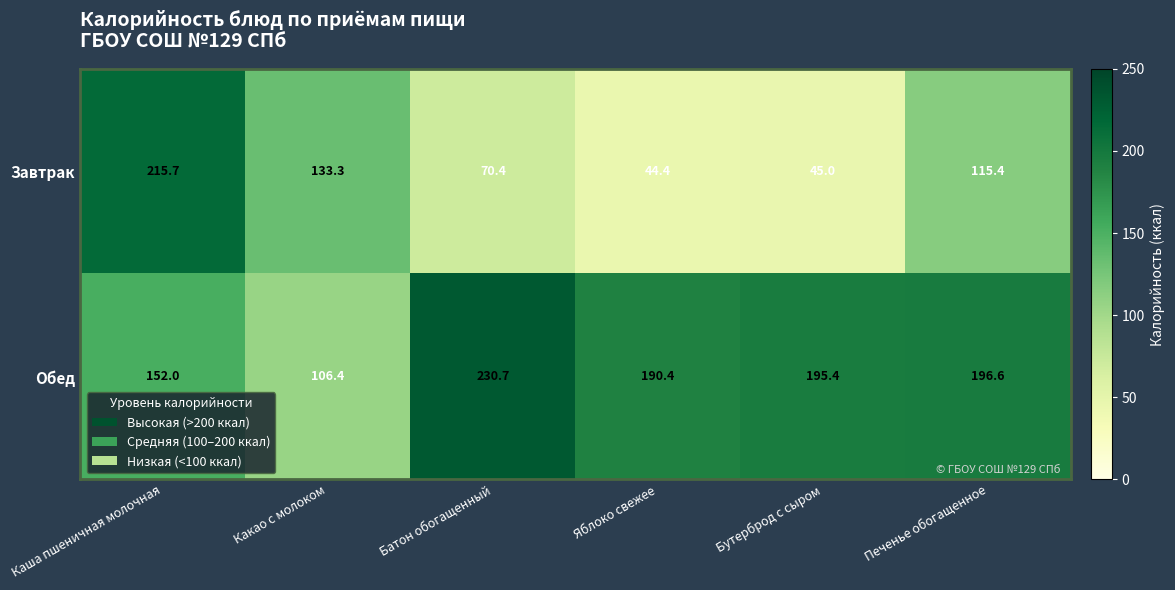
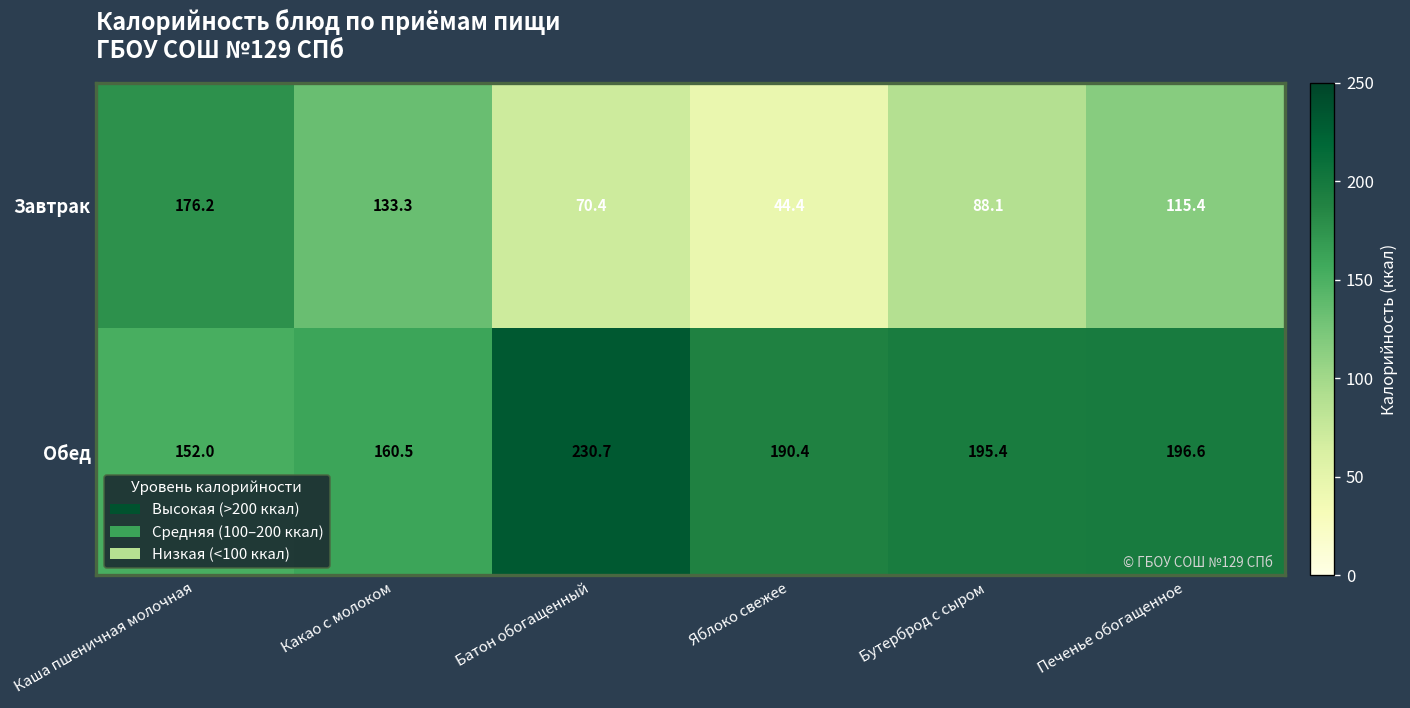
Завтрак, Каша пшеничная молочная: 215.7 -> 176.2
Завтрак, Бутерброд с сыром: 45.0 -> 88.1
Обед, Какао с молоком: 106.4 -> 160.5
